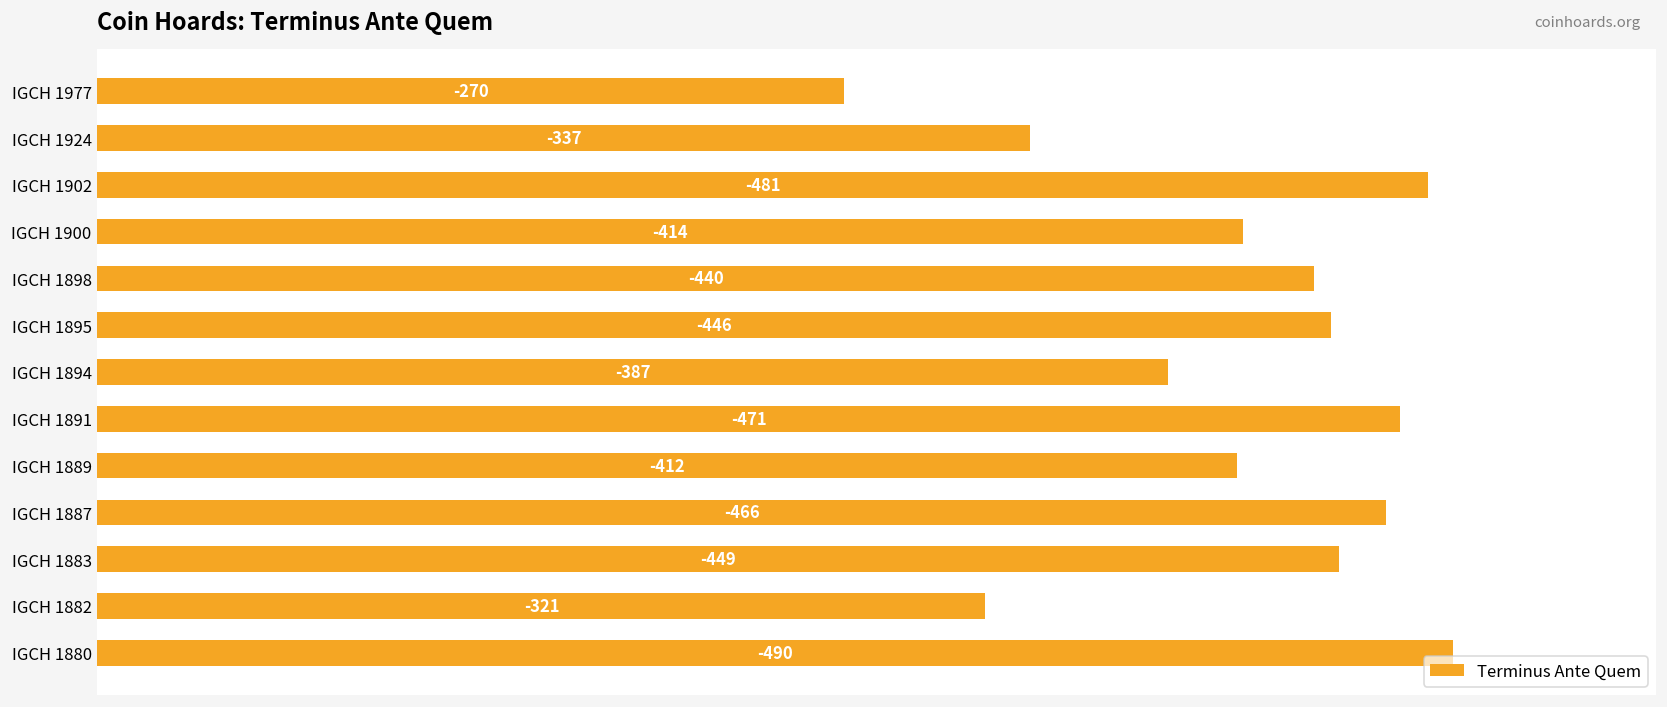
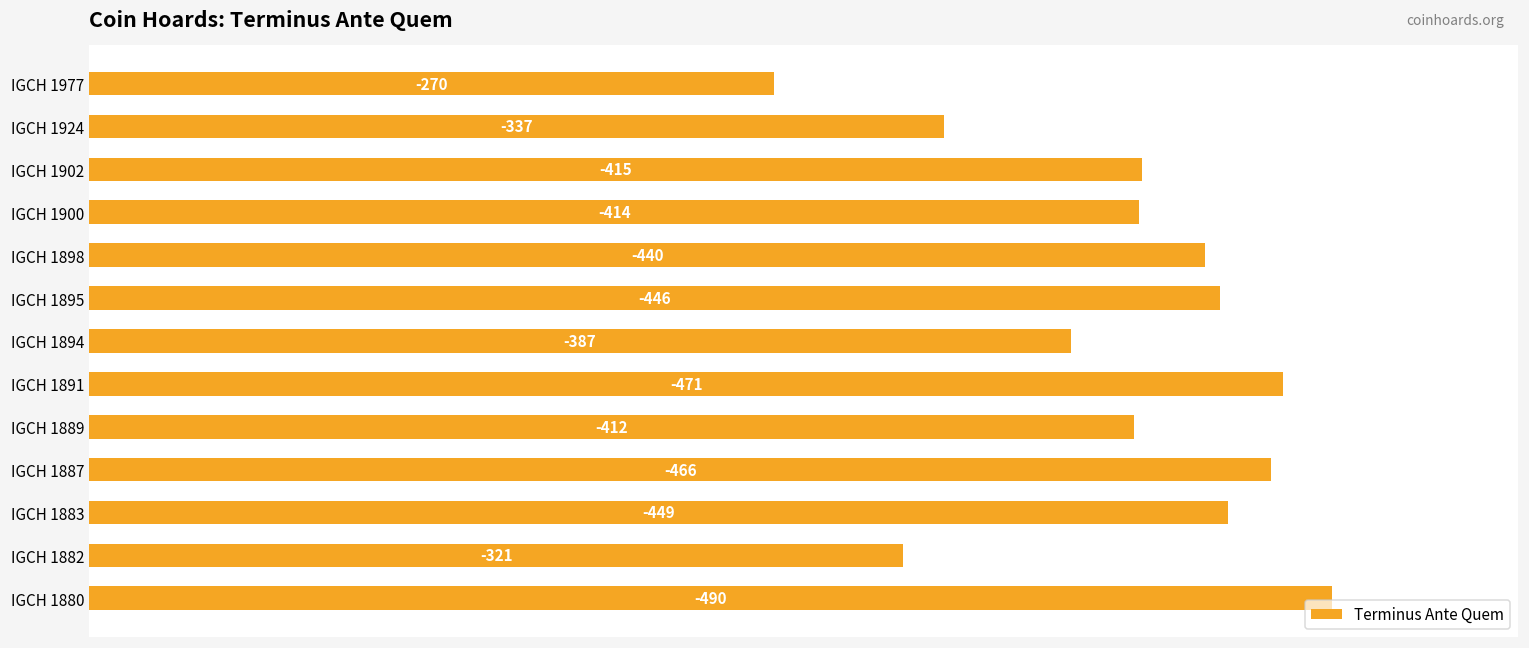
IGCH 1902: -481 -> -415
